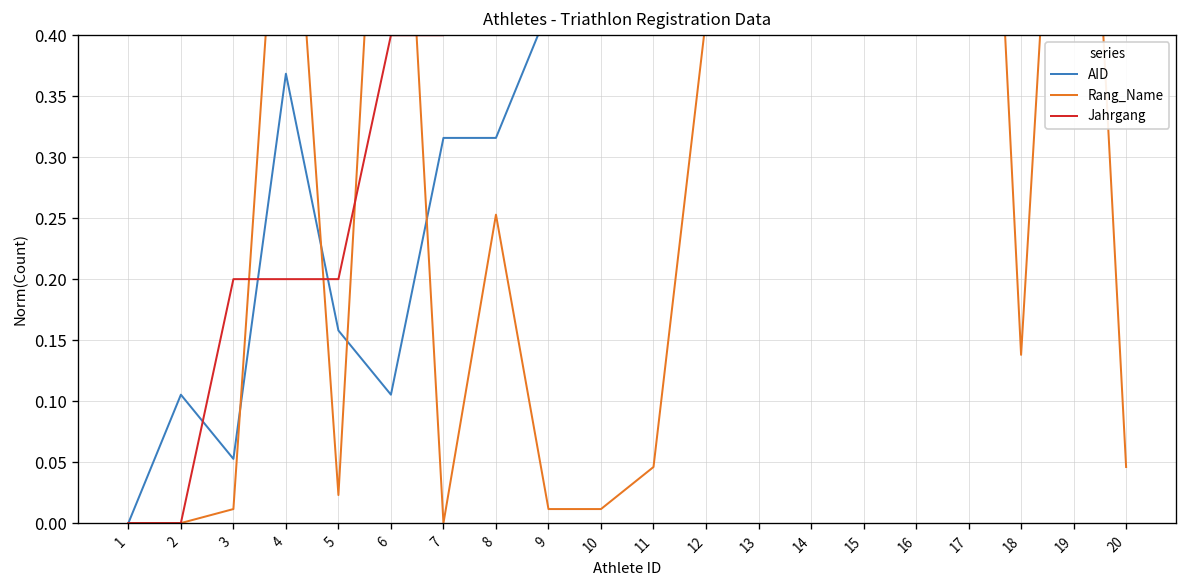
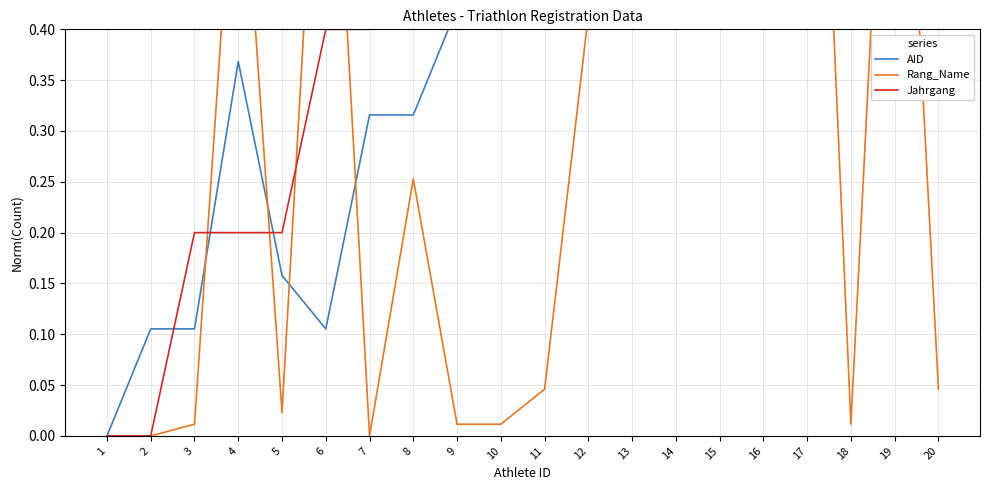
AID, 3: 0.053 -> 0.105
Rang_Name, 18: 0.138 -> 0.011
